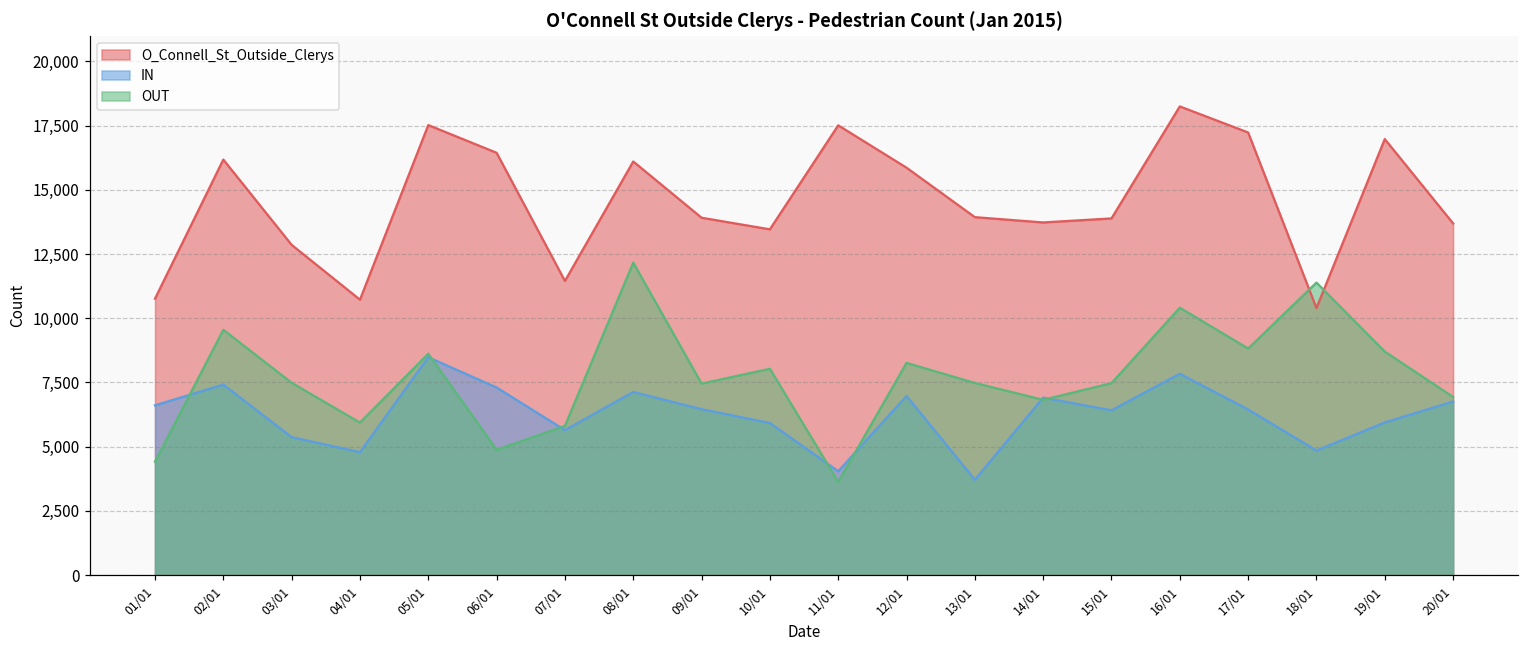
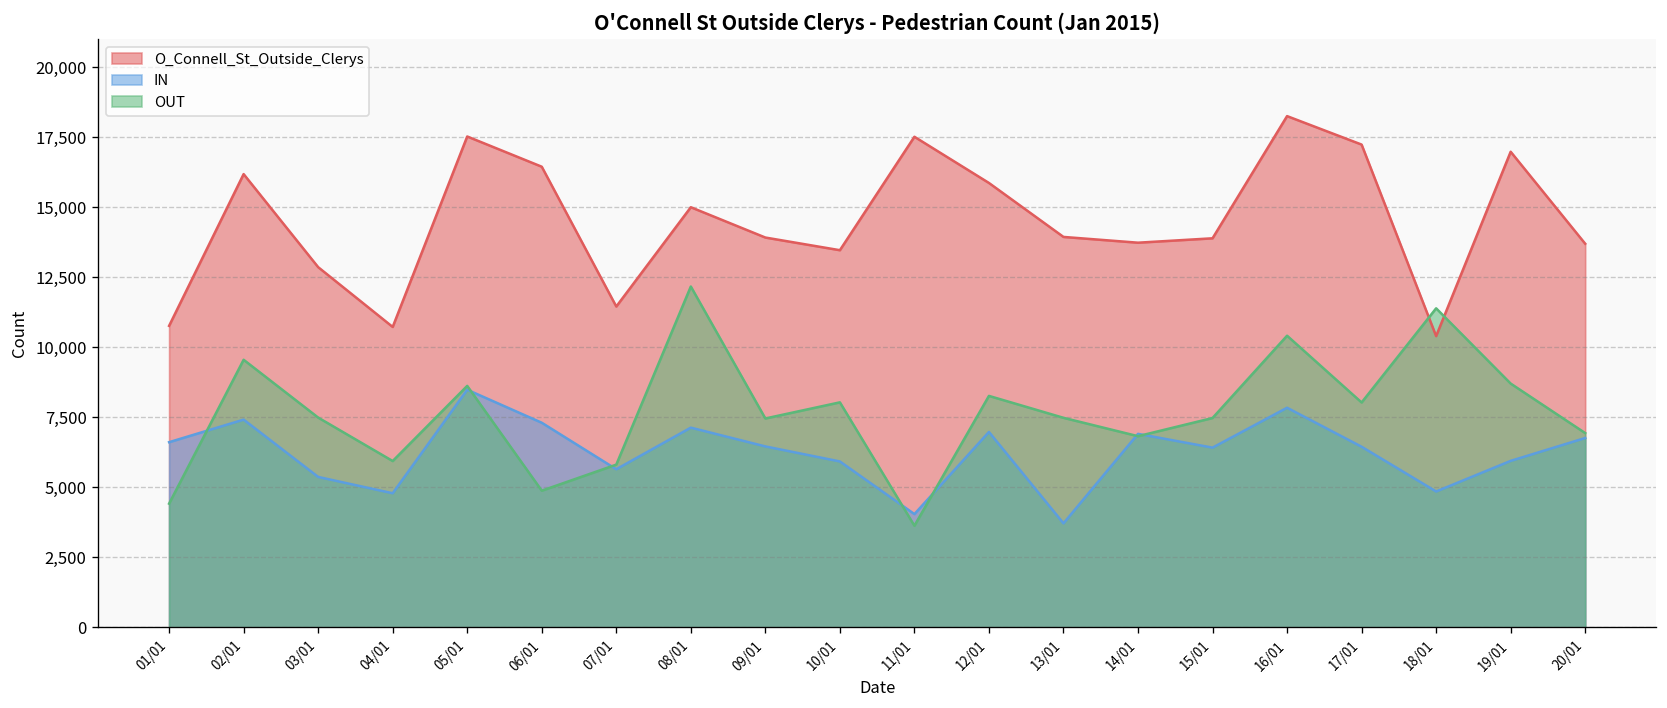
O_Connell_St_Outside_Clerys, 08/01: 16,100 -> 15,000
OUT, 17/01: 8,800 -> 8,000
